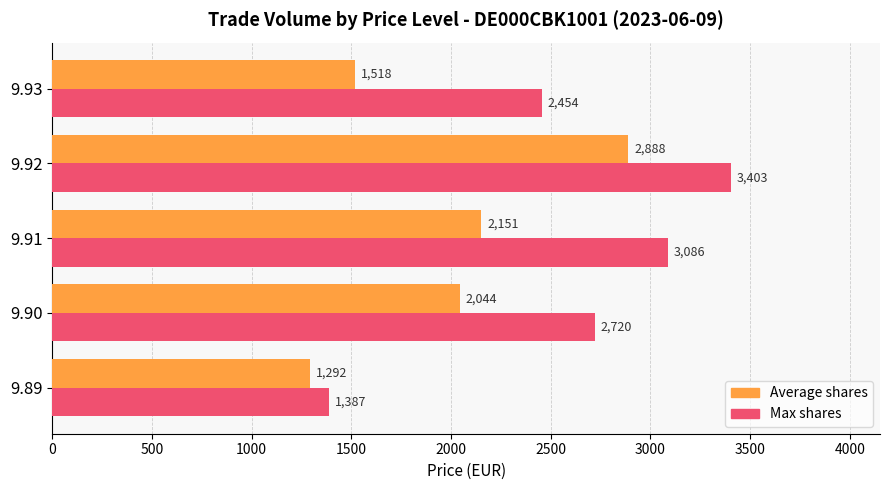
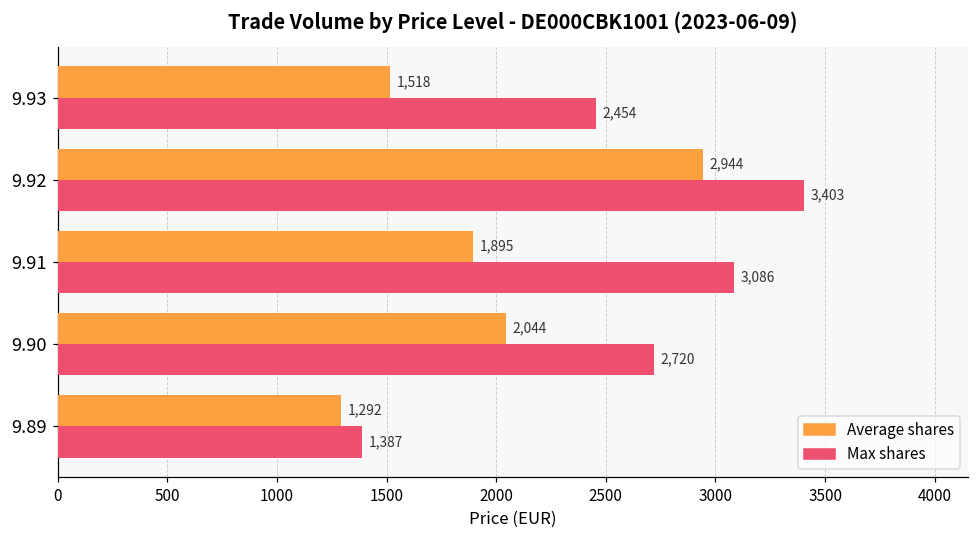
Average shares, 9.92: 2,888 -> 2,944
Average shares, 9.91: 2,151 -> 1,895
